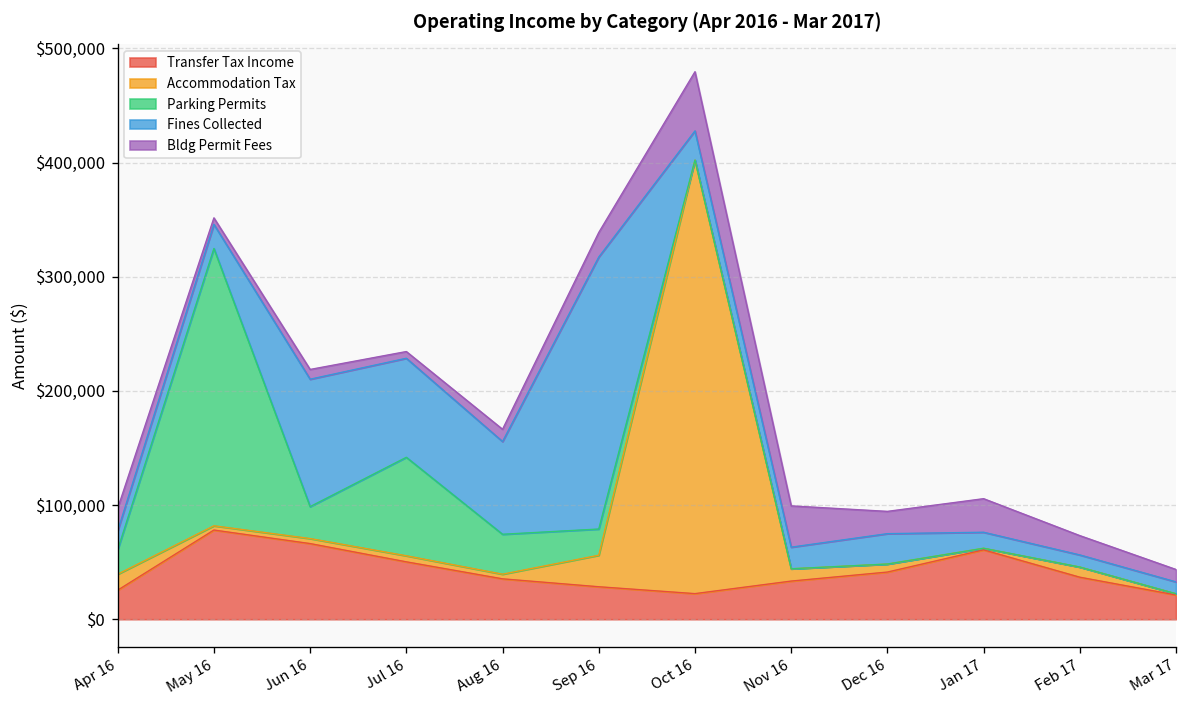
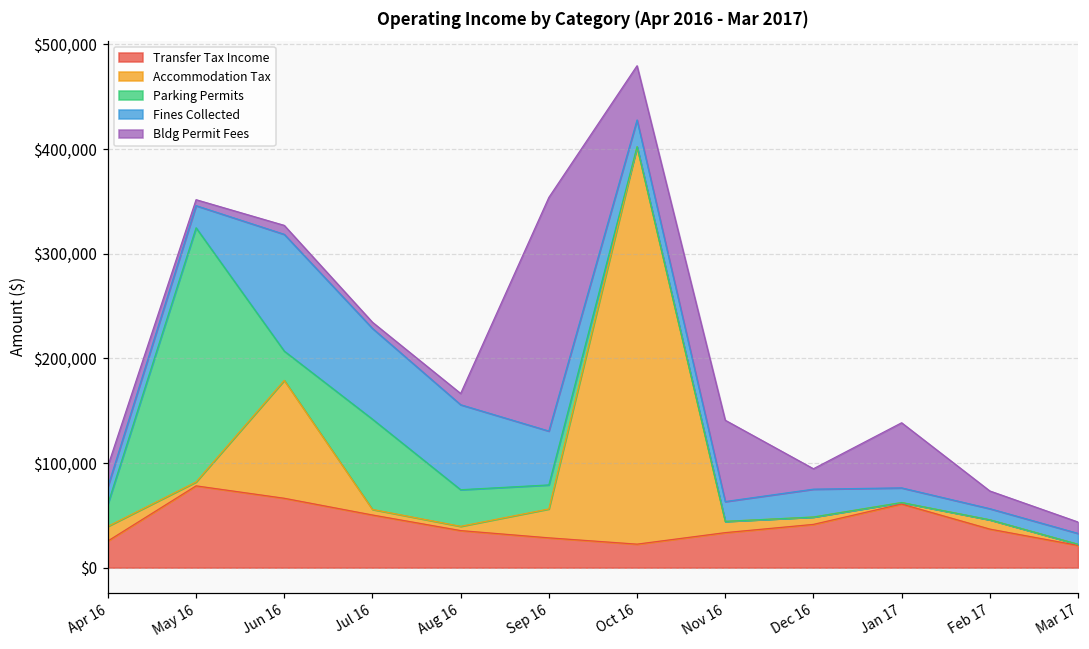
Accommodation Tax, Jun 16: $0 -> $110,000
Fines Collected, Sep 16: $240,000 -> $50,000
Bldg Permit Fees, Sep 16: $20,000 -> $220,000
Bldg Permit Fees, Nov 16: $40,000 -> $80,000
Bldg Permit Fees, Jan 17: $30,000 -> $60,000
